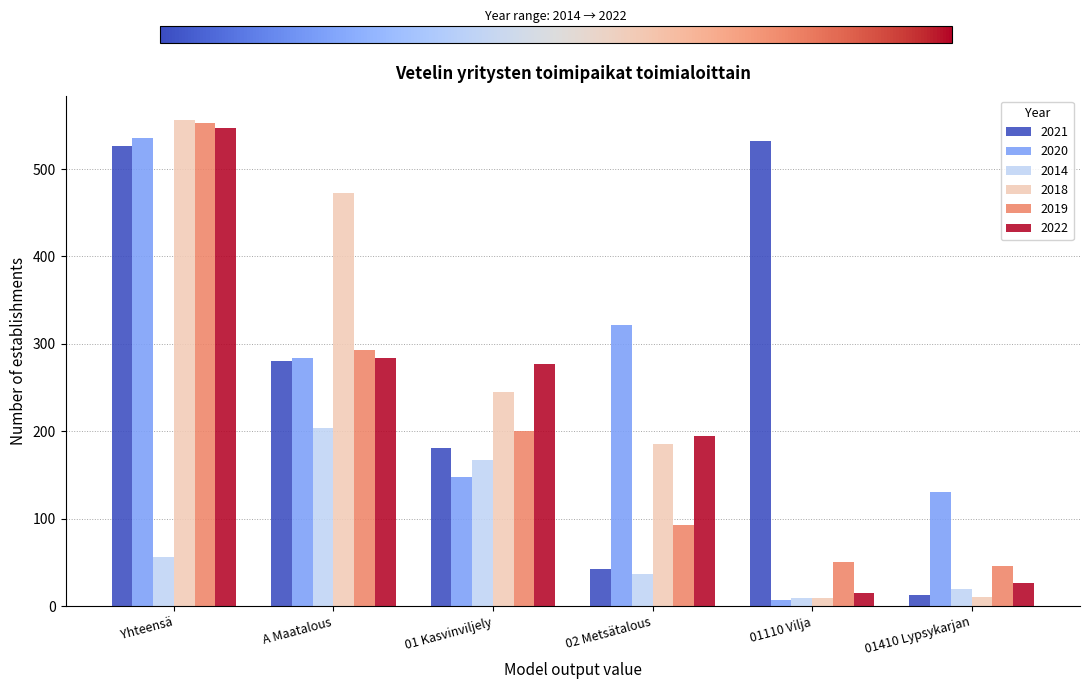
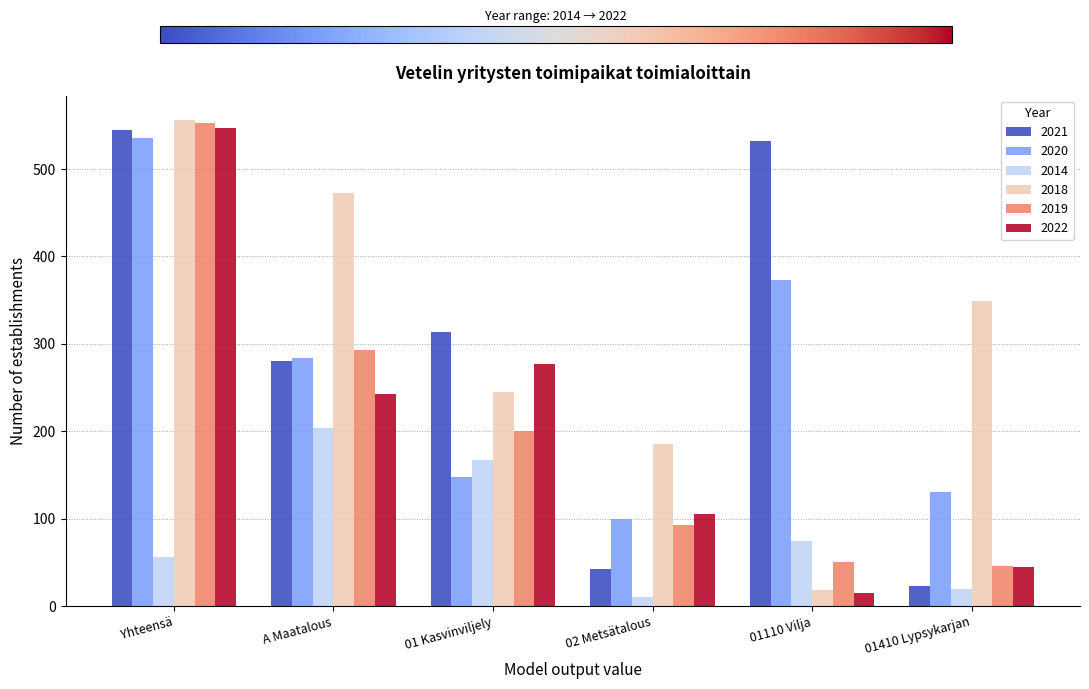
2021, Yhteensä: 530 -> 550
2022, A Maatalous: 280 -> 240
2021, 01 Kasvinviljely: 180 -> 310
2020, 02 Metsätalous: 320 -> 100
2014, 02 Metsätalous: 40 -> 10
2022, 02 Metsätalous: 200 -> 110
2020, 01110 Vilja: 10 -> 370
2014, 01110 Vilja: 10 -> 80
2018, 01110 Vilja: 10 -> 20
2021, 01410 Lypsykarjan: 10 -> 20
2018, 01410 Lypsykarjan: 10 -> 350
2022, 01410 Lypsykarjan: 30 -> 50
